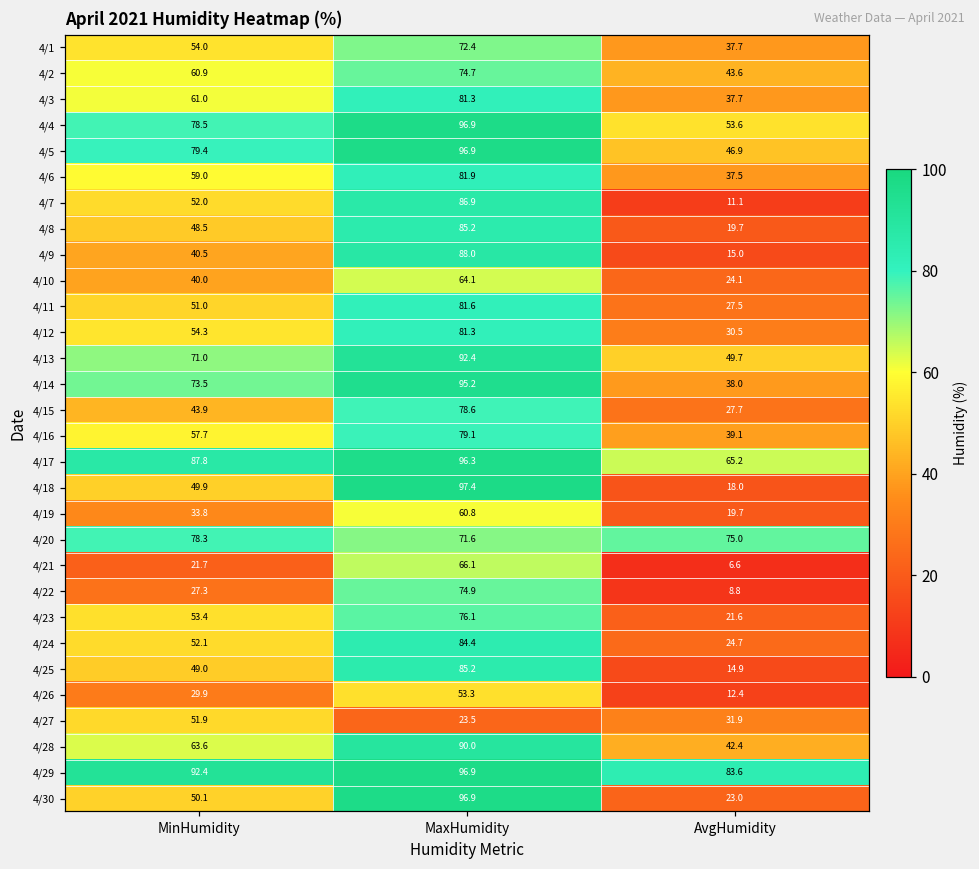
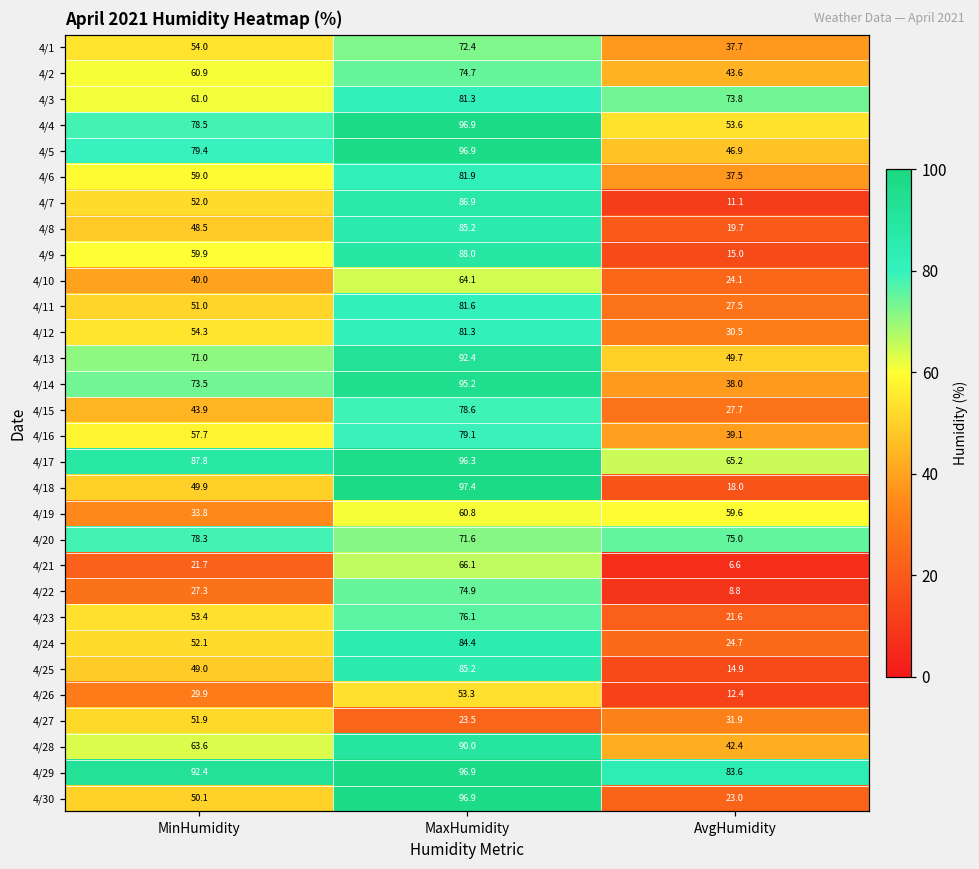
4/3, AvgHumidity: 37.7 -> 73.8
4/9, MinHumidity: 40.5 -> 59.9
4/19, AvgHumidity: 19.7 -> 59.6
